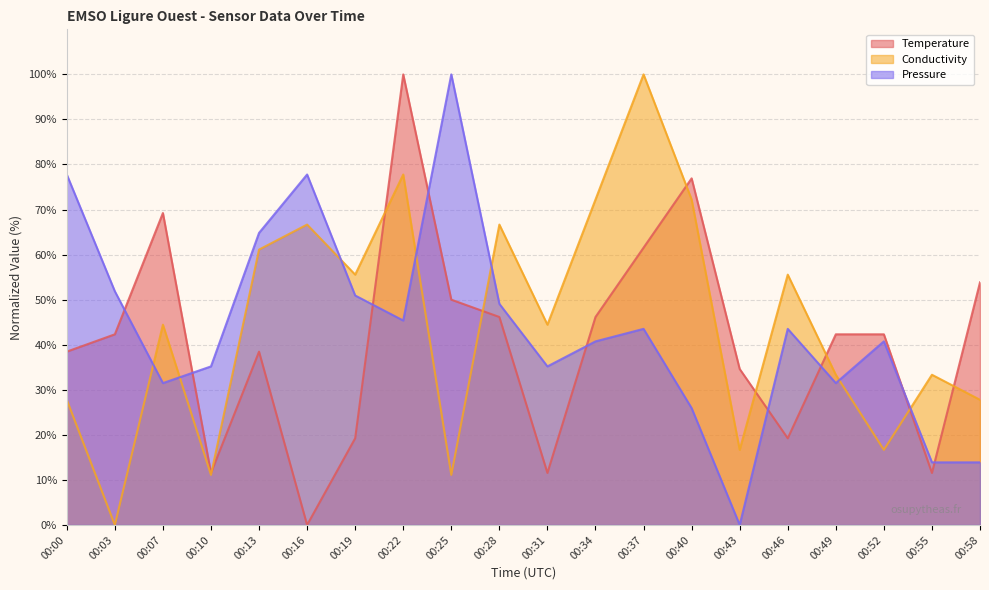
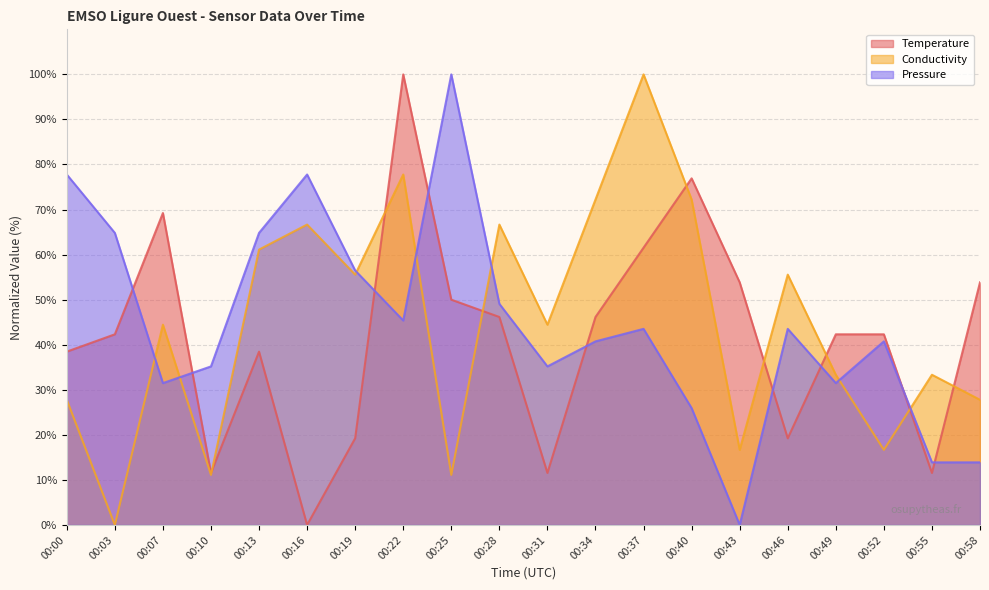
Pressure, 00:03: 52% -> 65%
Pressure, 00:19: 51% -> 56%
Temperature, 00:43: 35% -> 54%
